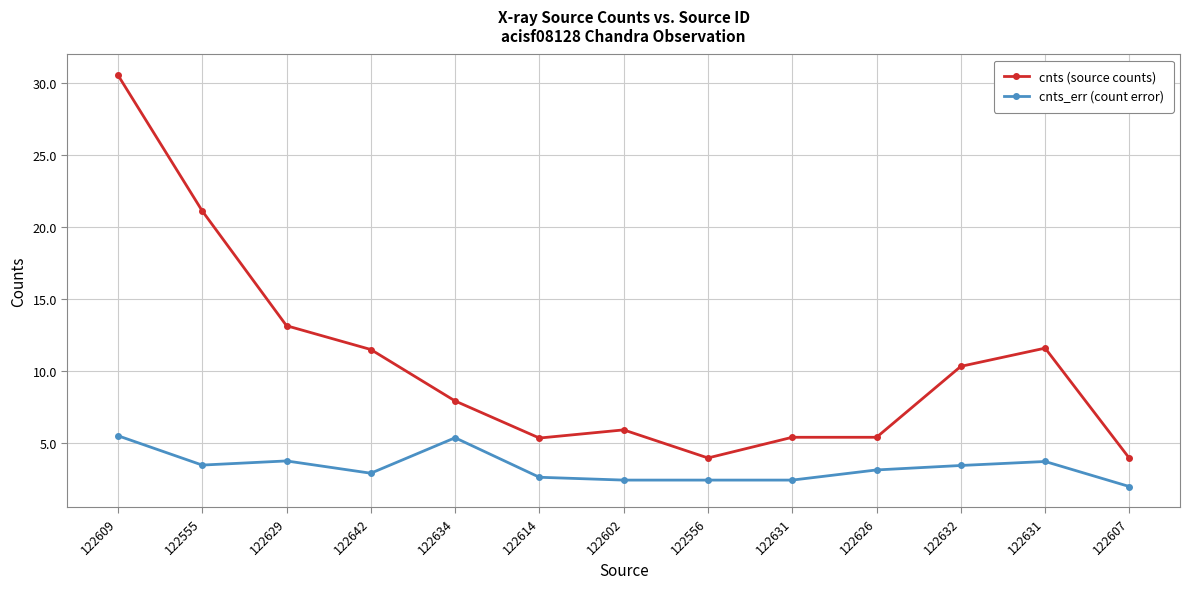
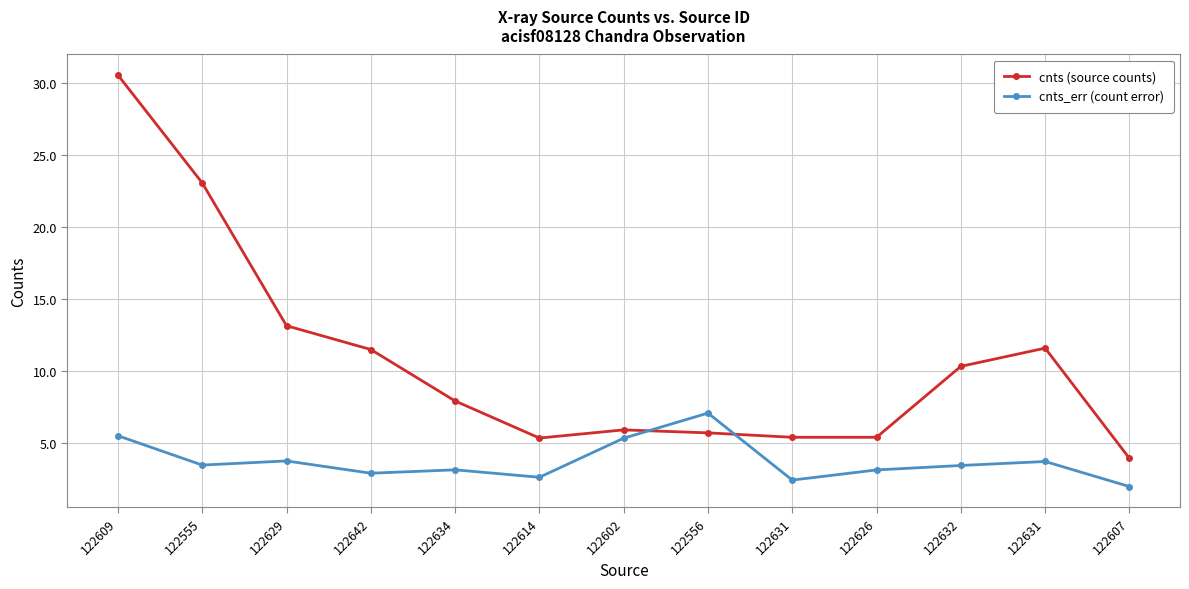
cnts (source counts), 122555: 21.1 -> 23.1
cnts_err (count error), 122634: 5.4 -> 3.2
cnts_err (count error), 122602: 2.4 -> 5.4
cnts (source counts), 122556: 4.0 -> 5.7
cnts_err (count error), 122556: 2.4 -> 7.1
